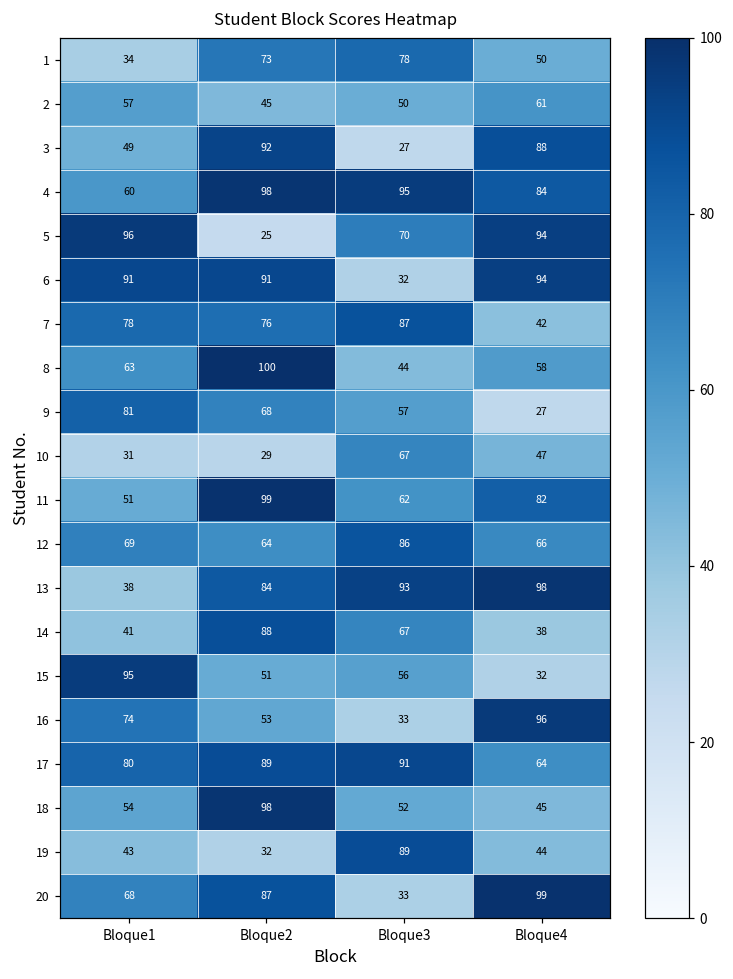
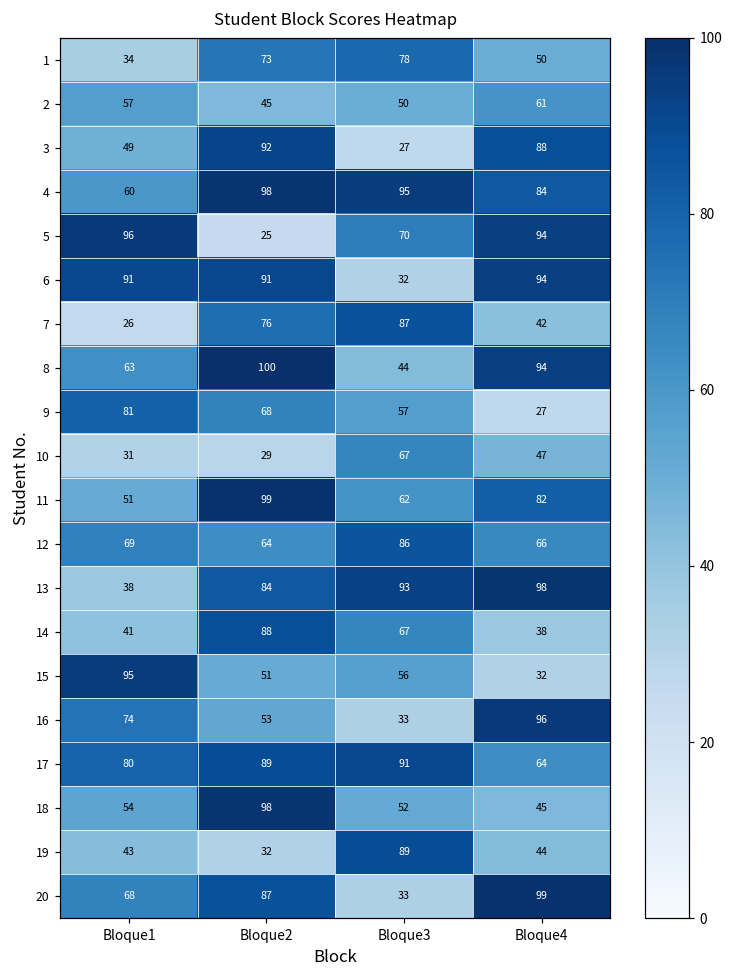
7, Bloque1: 78 -> 26
8, Bloque4: 58 -> 94
